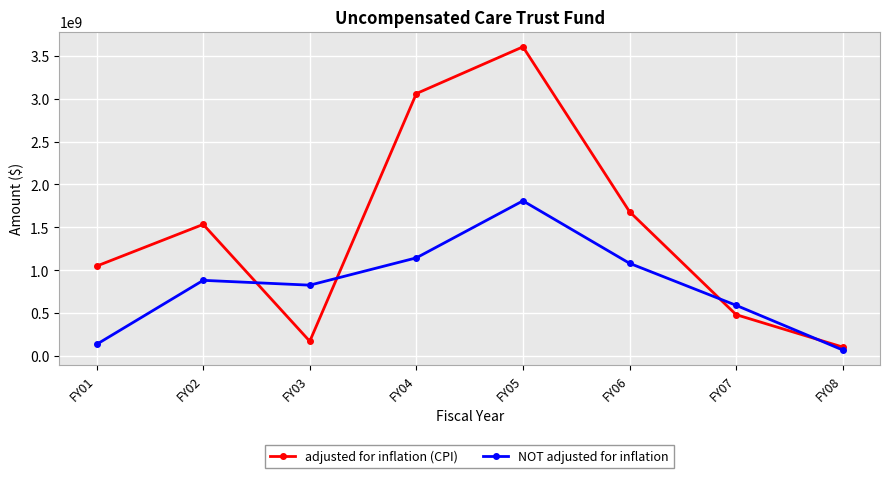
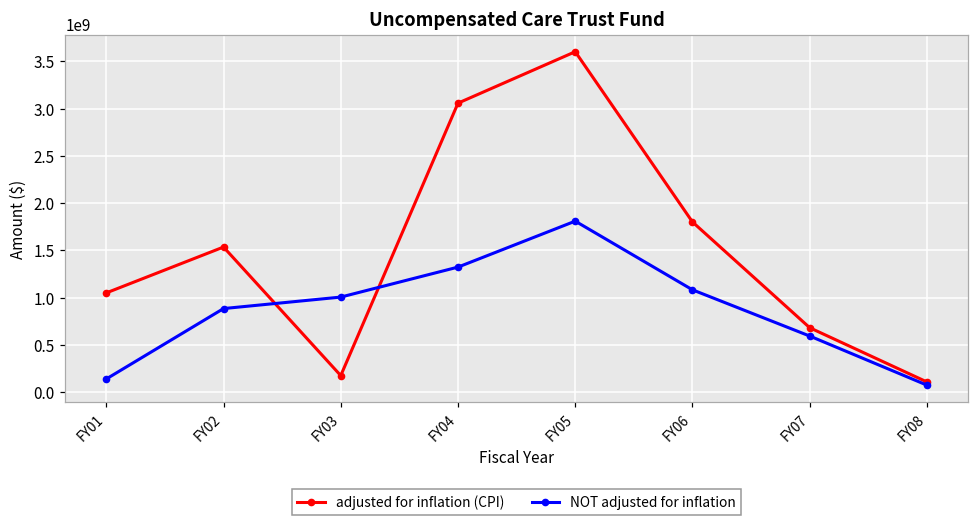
NOT adjusted for inflation, FY03: 800000000 -> 1000000000
NOT adjusted for inflation, FY04: 1100000000 -> 1300000000
adjusted for inflation (CPI), FY06: 1700000000 -> 1800000000
adjusted for inflation (CPI), FY07: 500000000 -> 700000000
